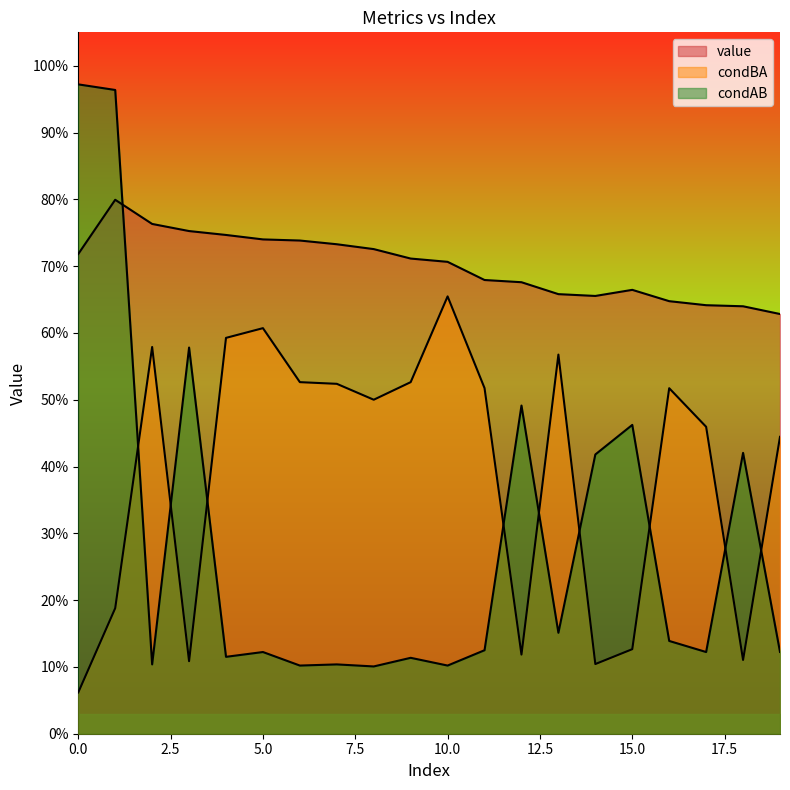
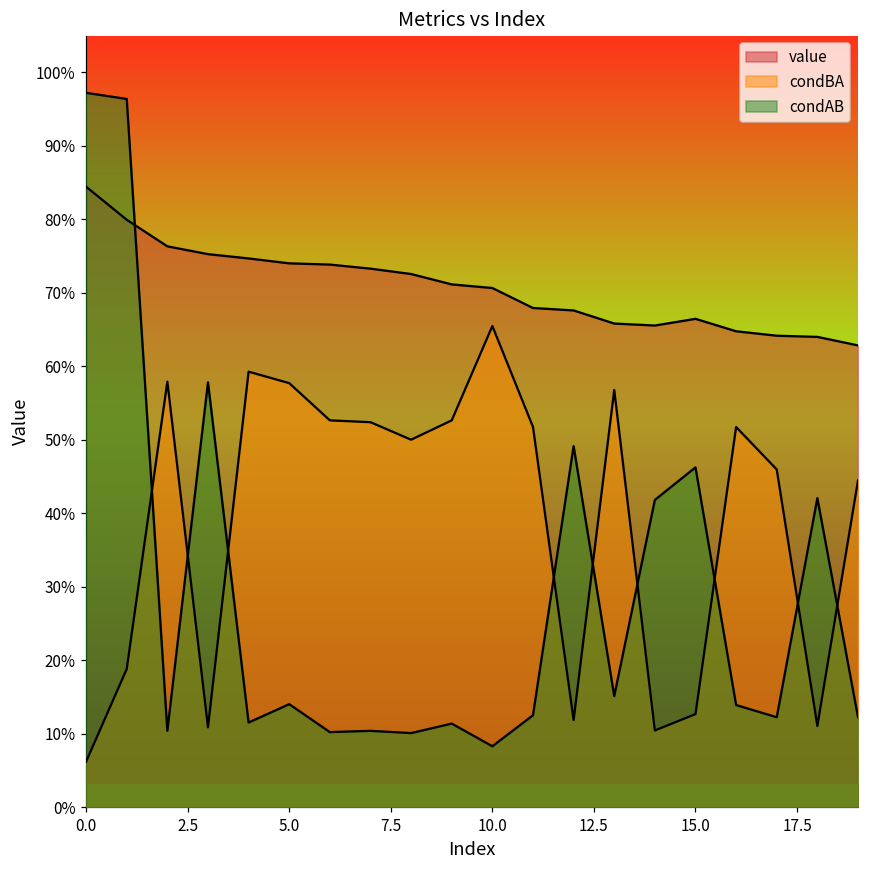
value, 0.0: 72% -> 84%
condBA, 5.0: 61% -> 58%
condAB, 5.0: 12% -> 14%
condAB, 10.0: 10% -> 8%
